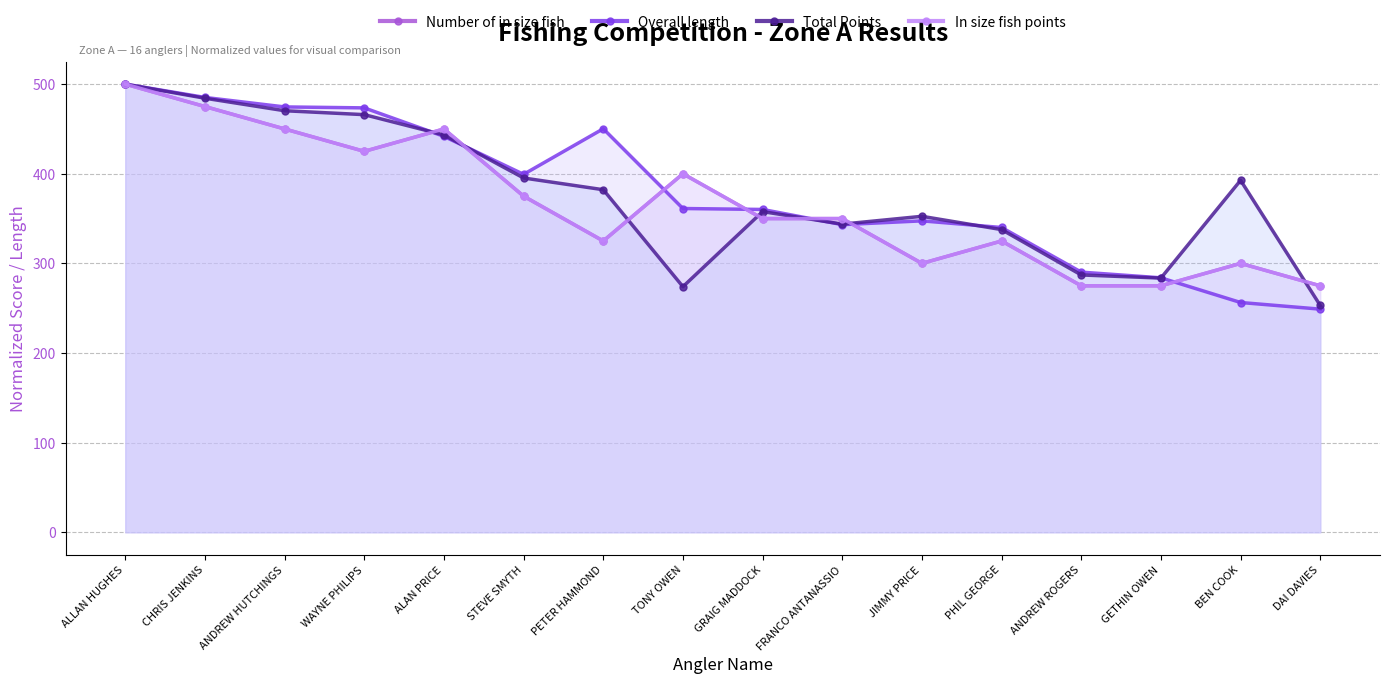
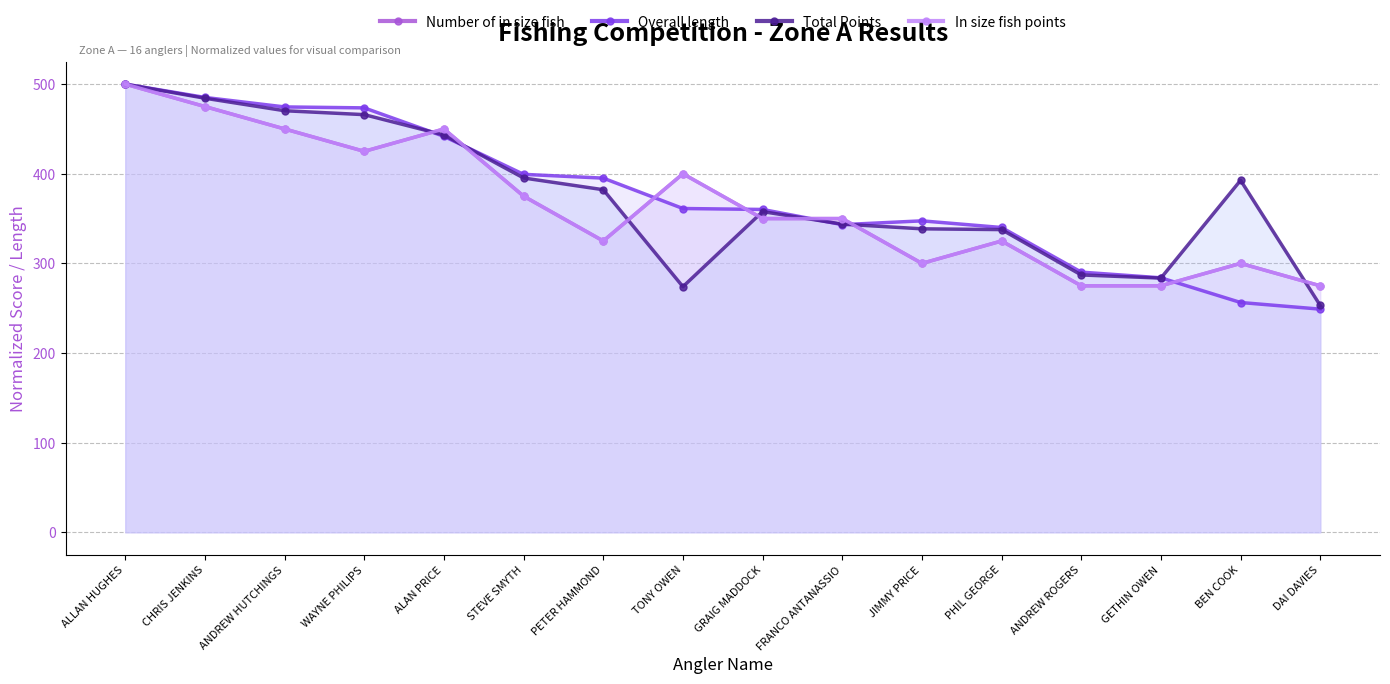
Overall length, PETER HAMMOND: 450 -> 400
Total Points, JIMMY PRICE: 350 -> 340
